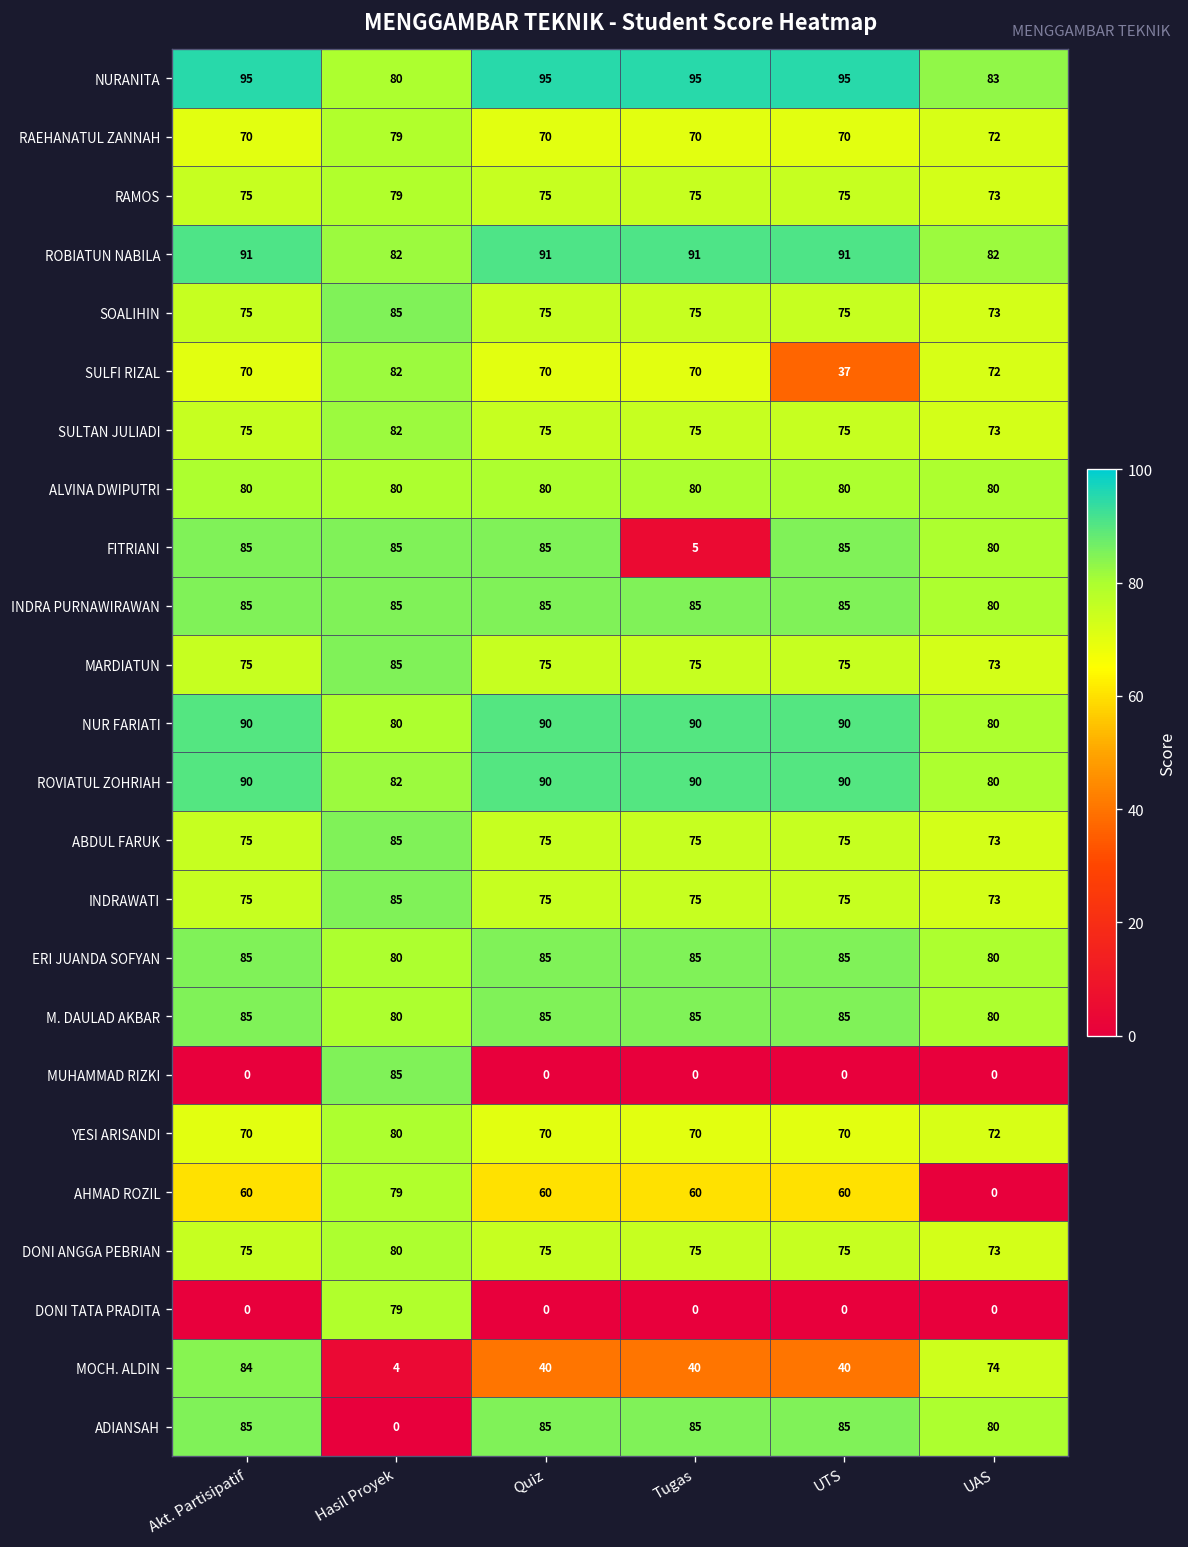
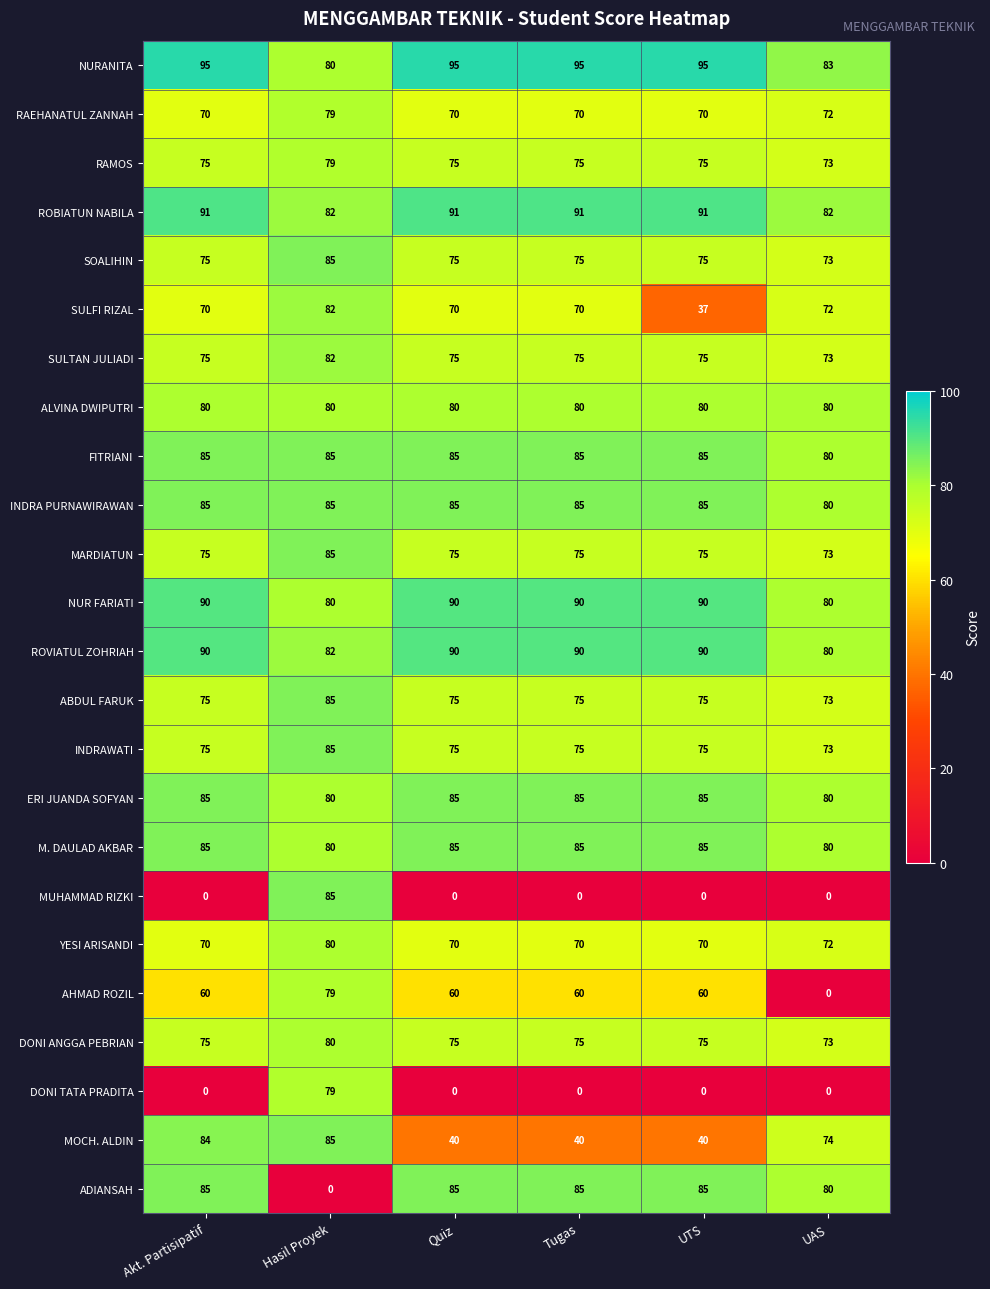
FITRIANI, Tugas: 5 -> 85
MOCH. ALDIN, Hasil Proyek: 4 -> 85
